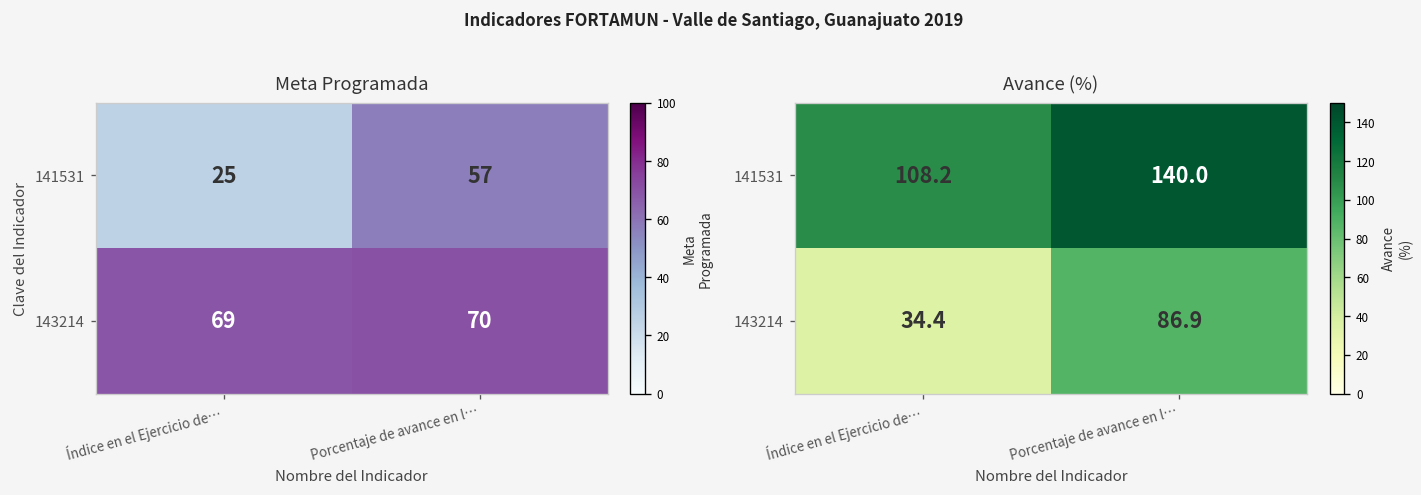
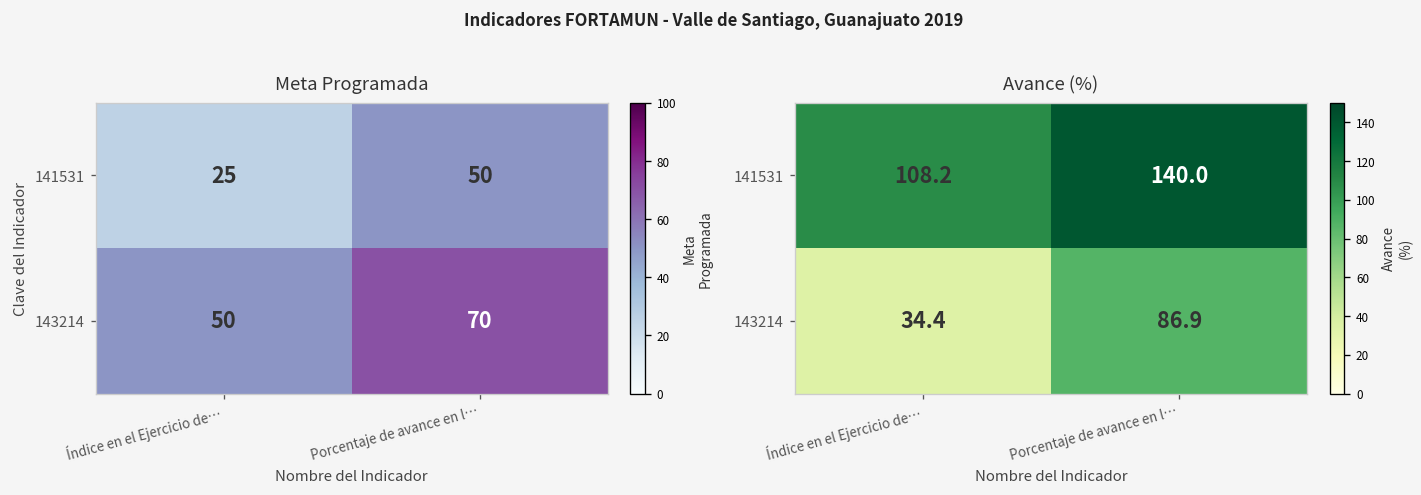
Meta Programada, 141531, Porcentaje de avance en l…: 57 -> 50
Meta Programada, 143214, Índice en el Ejercicio de…: 69 -> 50
